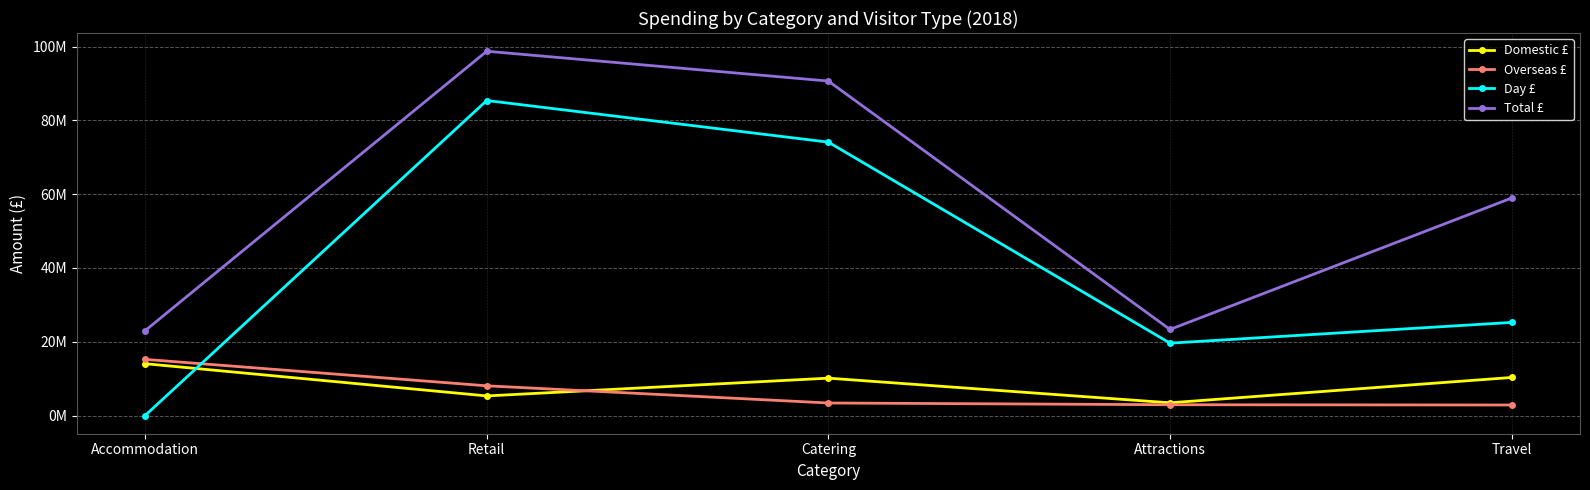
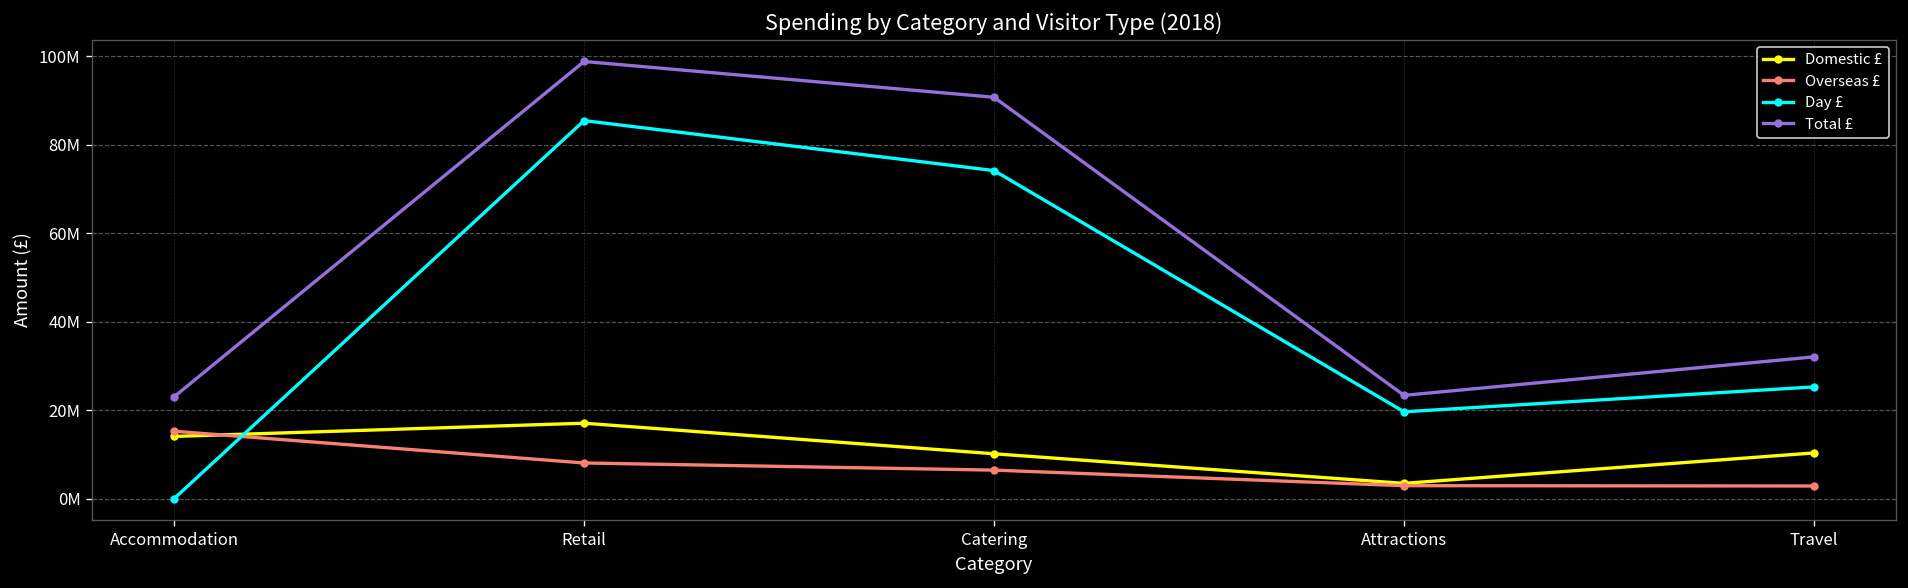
Domestic £, Retail: 5000000 -> 17000000
Overseas £, Catering: 3000000 -> 6000000
Total £, Travel: 59000000 -> 32000000
